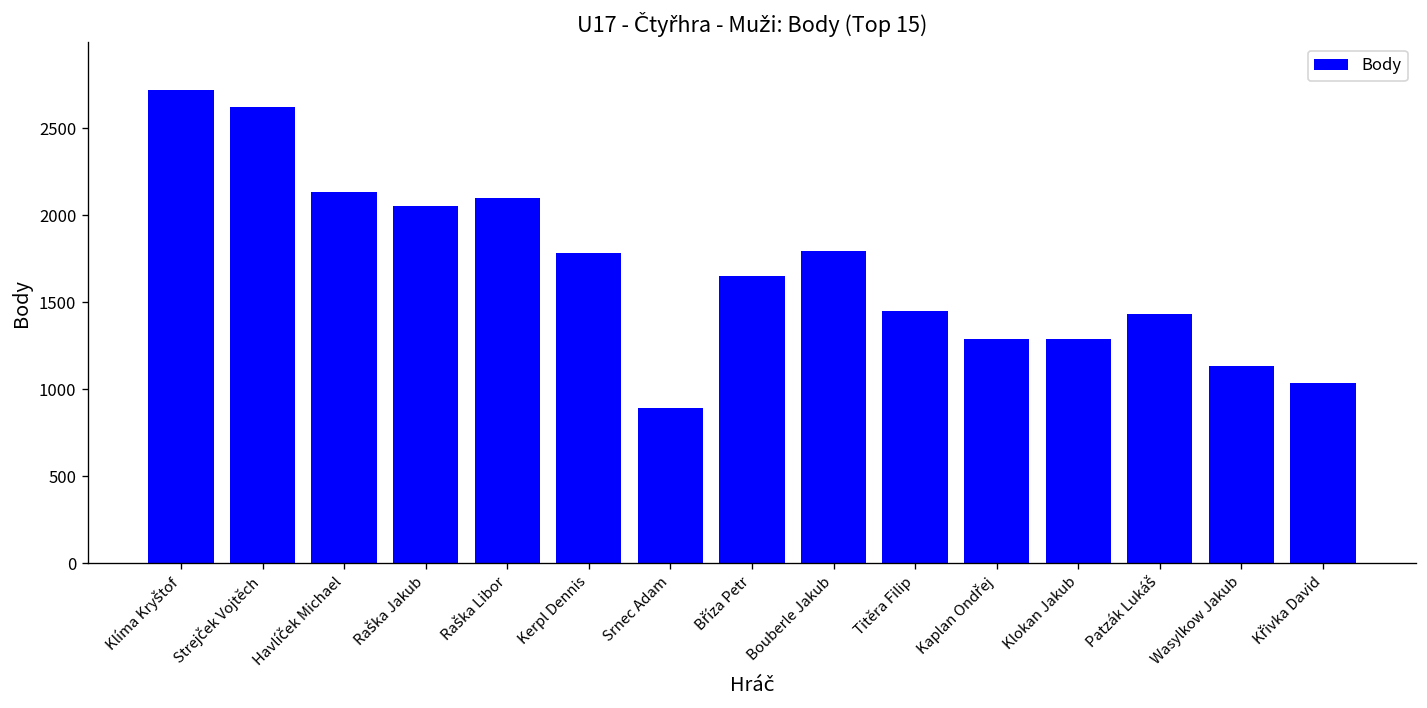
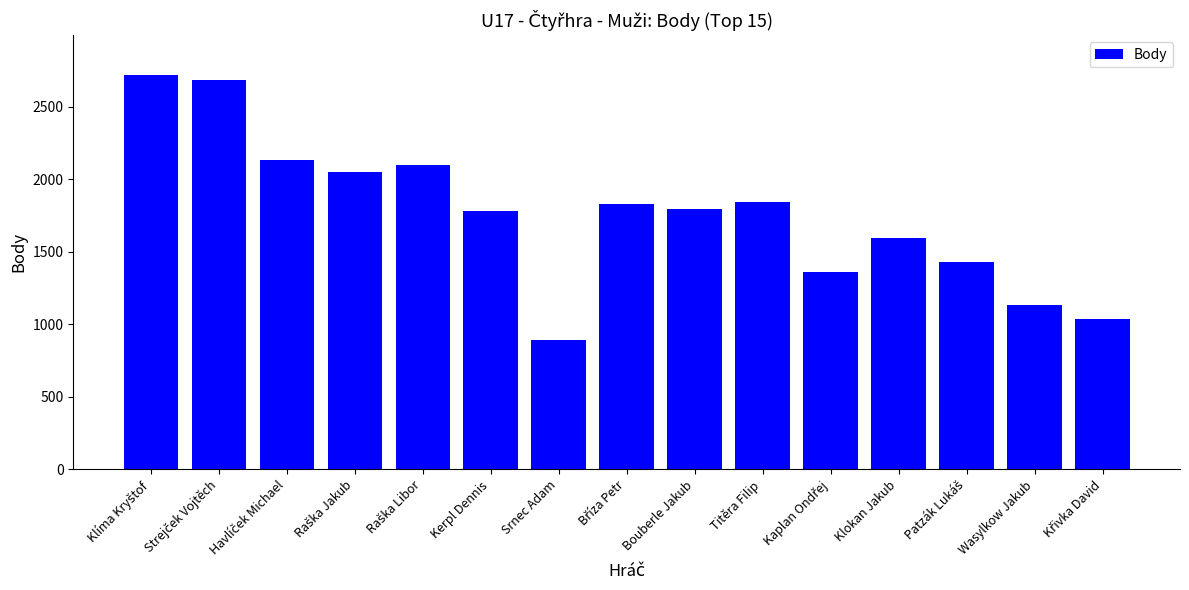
Strejček Vojtěch: 2620 -> 2680
Bříza Petr: 1650 -> 1830
Titěra Filip: 1450 -> 1840
Kaplan Ondřej: 1290 -> 1360
Klokan Jakub: 1290 -> 1600
